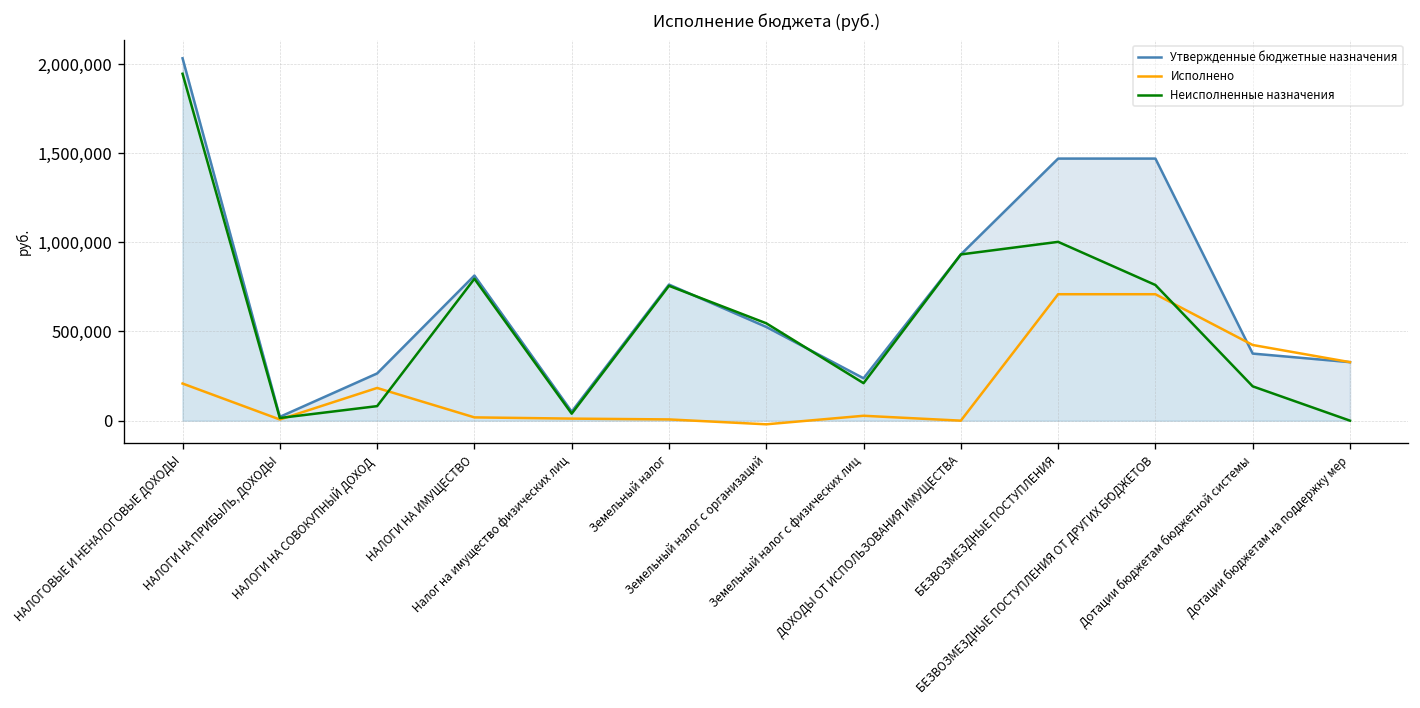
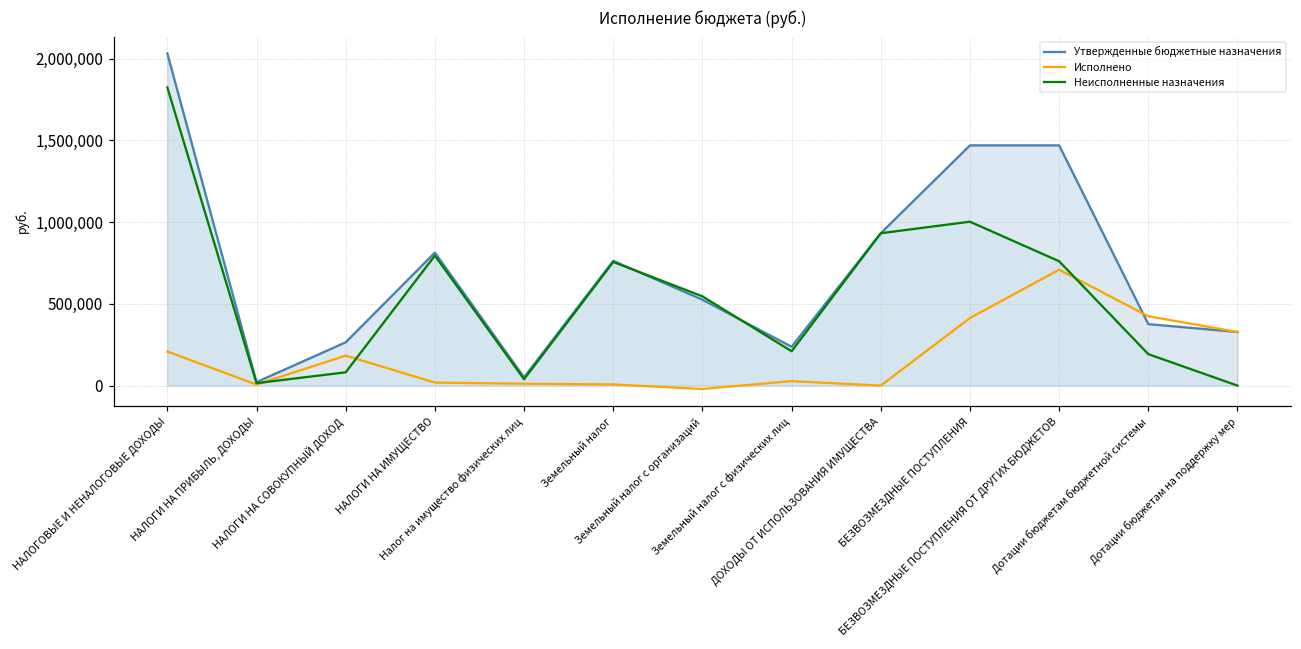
Неисполненные назначения, НАЛОГОВЫЕ И НЕНАЛОГОВЫЕ ДОХОДЫ: 1,950,000 -> 1,820,000
Исполнено, БЕЗВОЗМЕЗДНЫЕ ПОСТУПЛЕНИЯ: 710,000 -> 410,000
